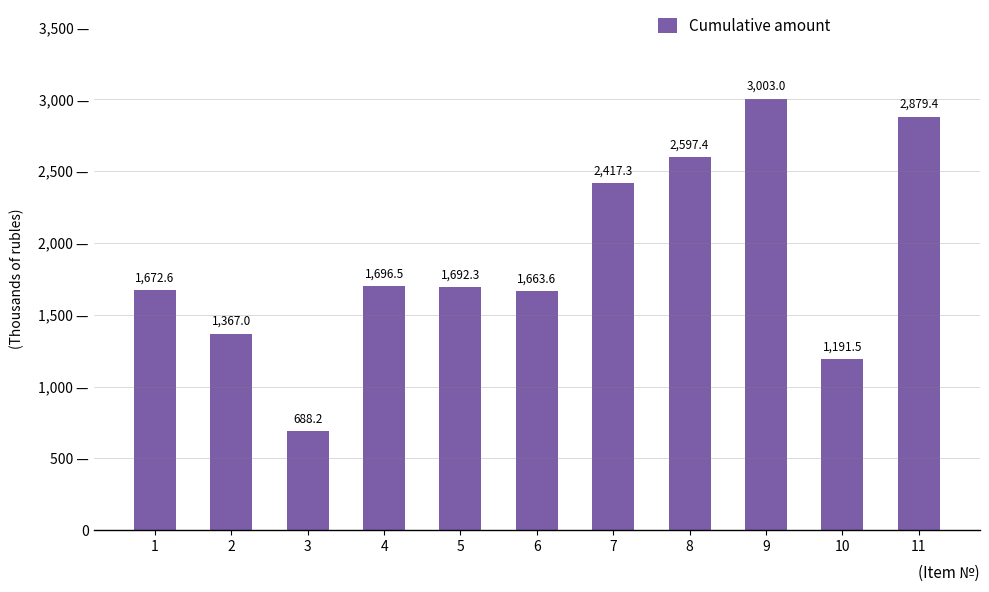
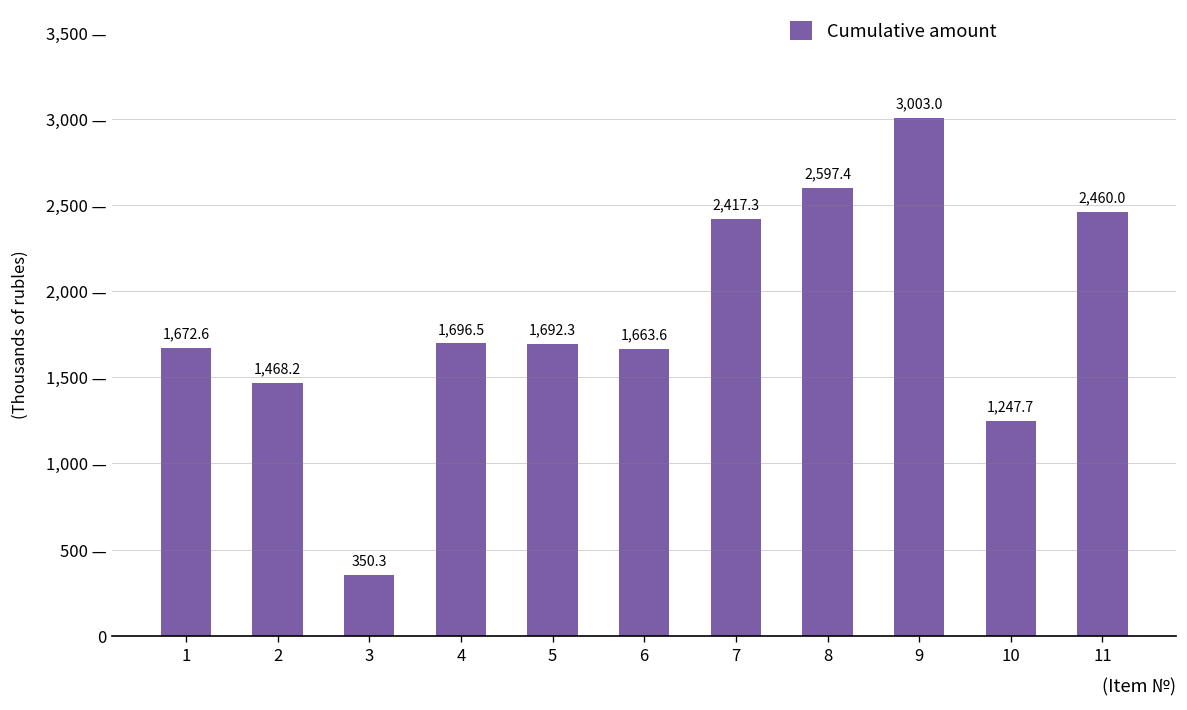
2: 1,367.0 -> 1,468.2
3: 688.2 -> 350.3
10: 1,191.5 -> 1,247.7
11: 2,879.4 -> 2,460.0
